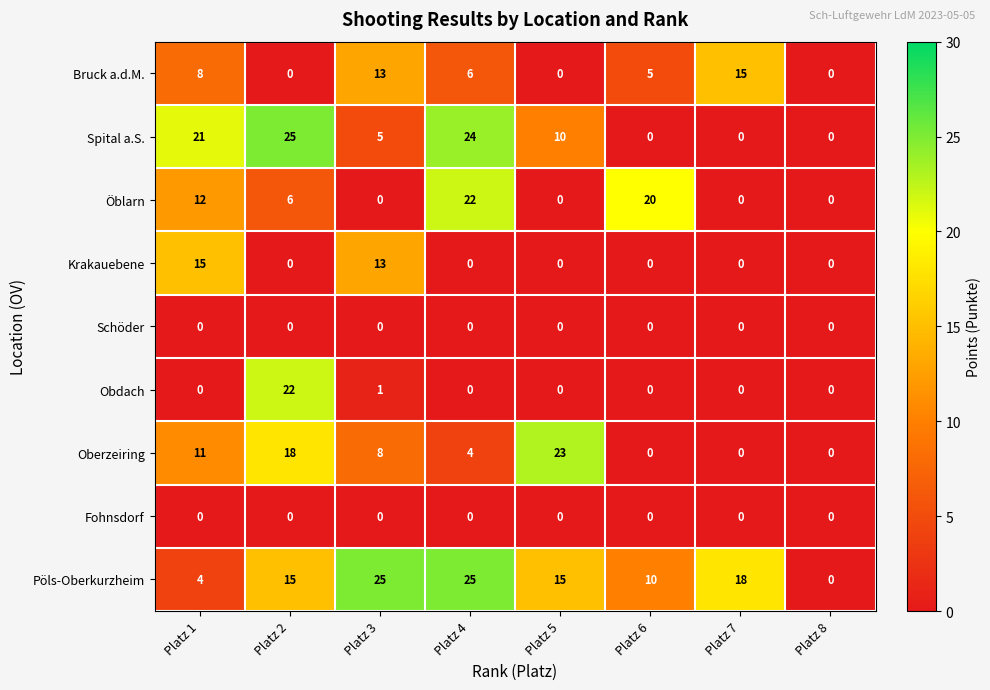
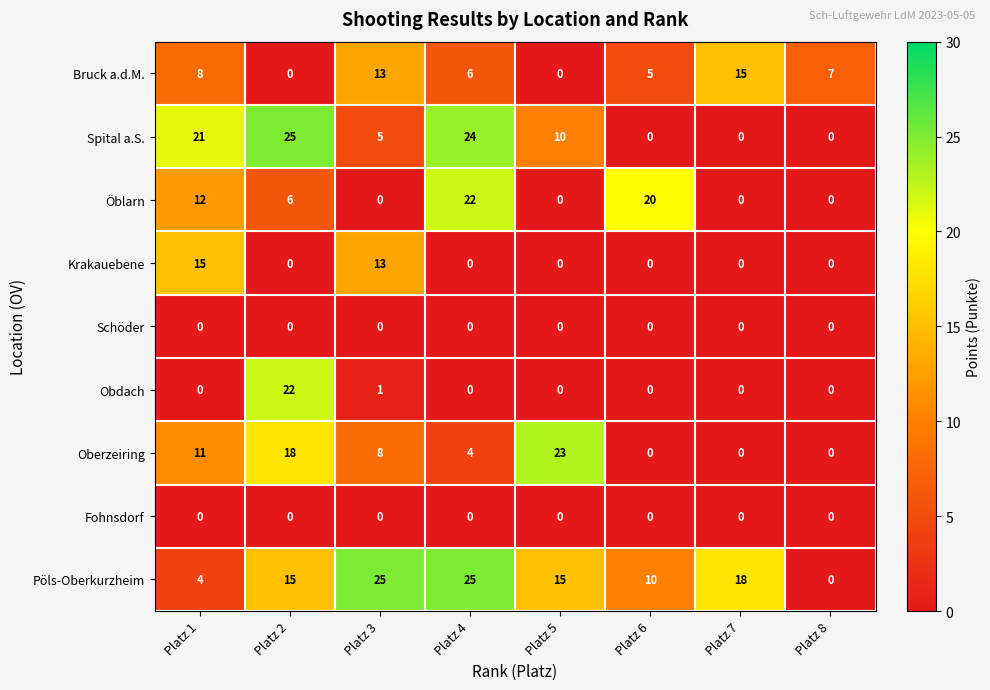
Bruck a.d.M., Platz 8: 0 -> 7
